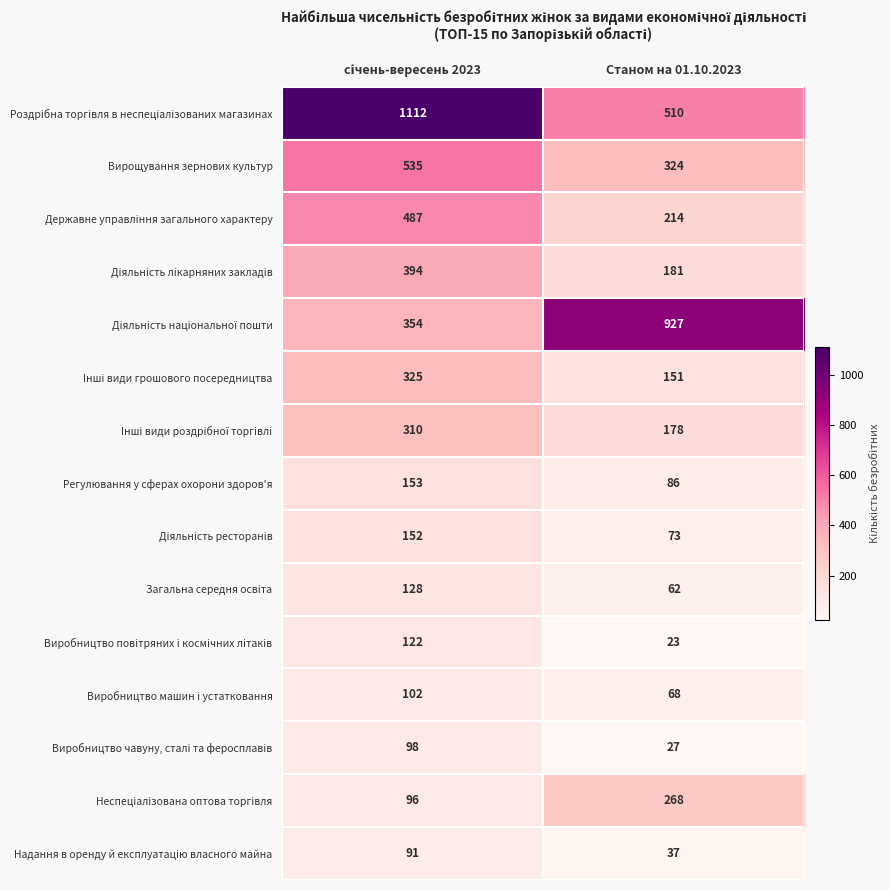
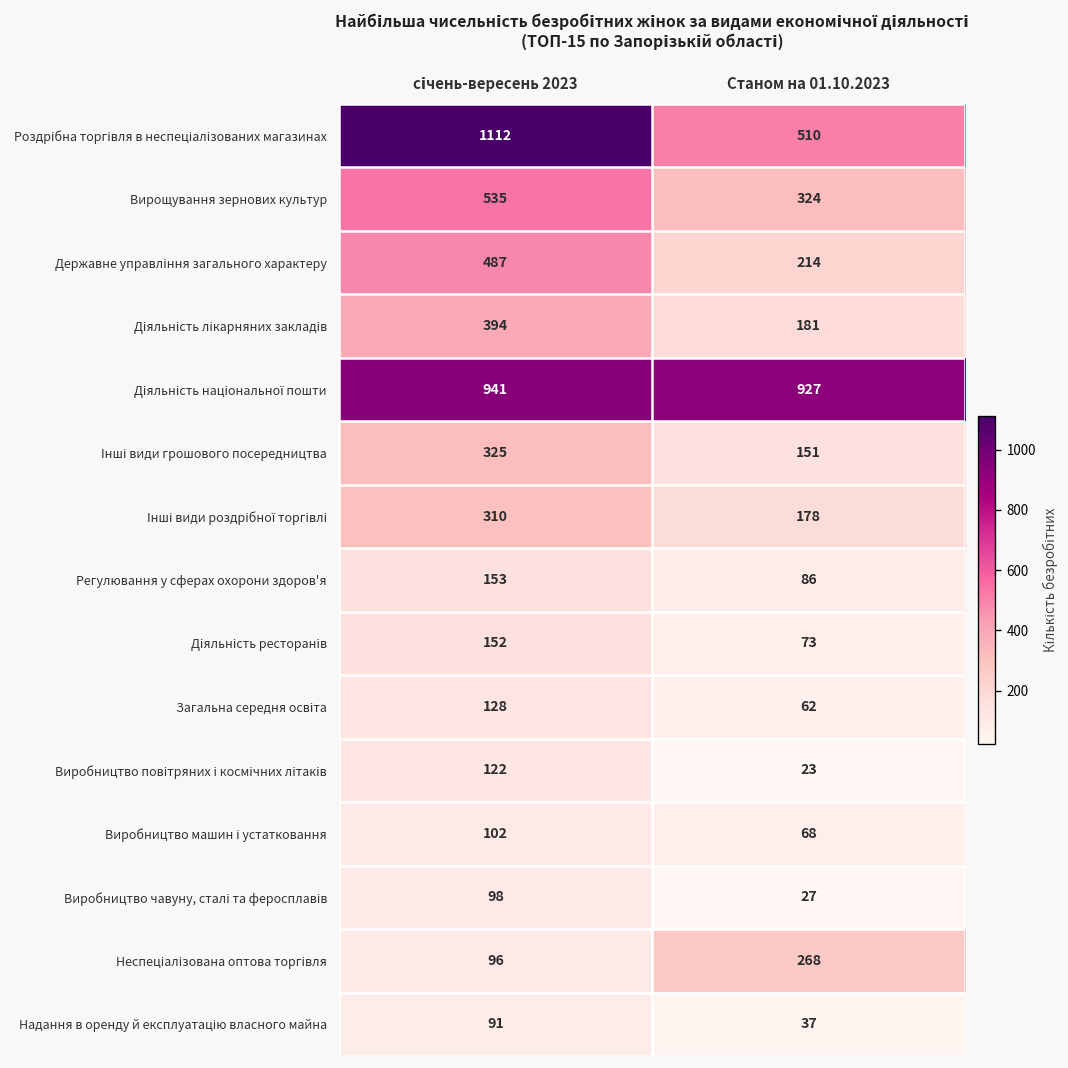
Діяльність національної пошти, січень-вересень 2023: 354 -> 941
